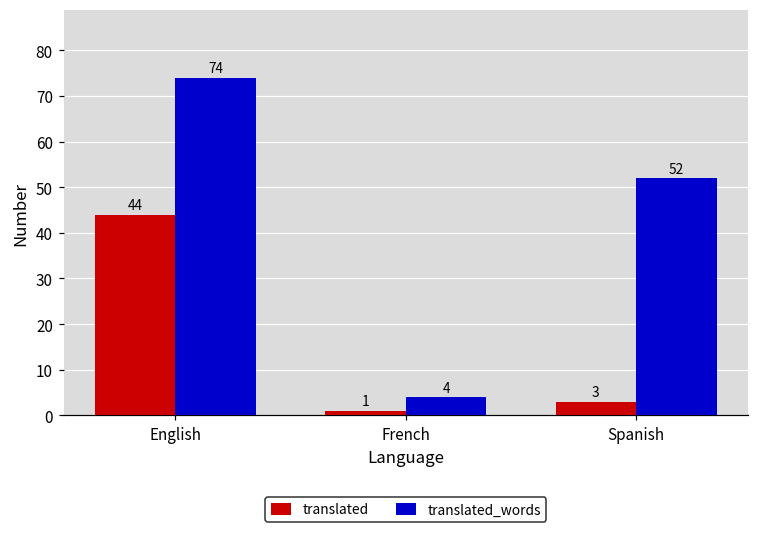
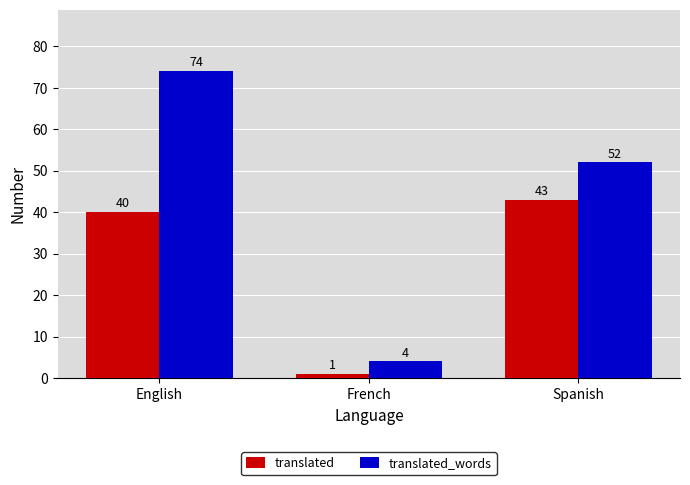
translated, English: 44 -> 40
translated, Spanish: 3 -> 43
